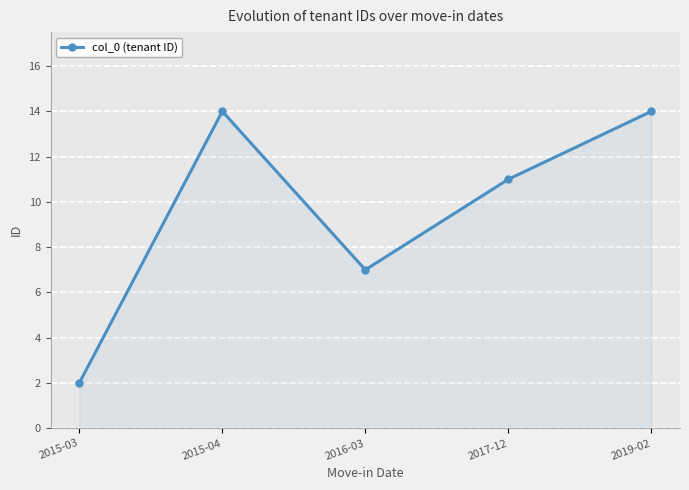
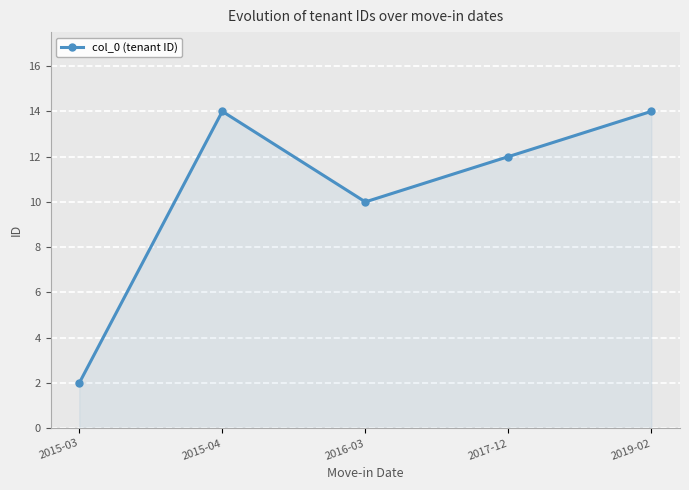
2016-03: 7 -> 10
2017-12: 11 -> 12
